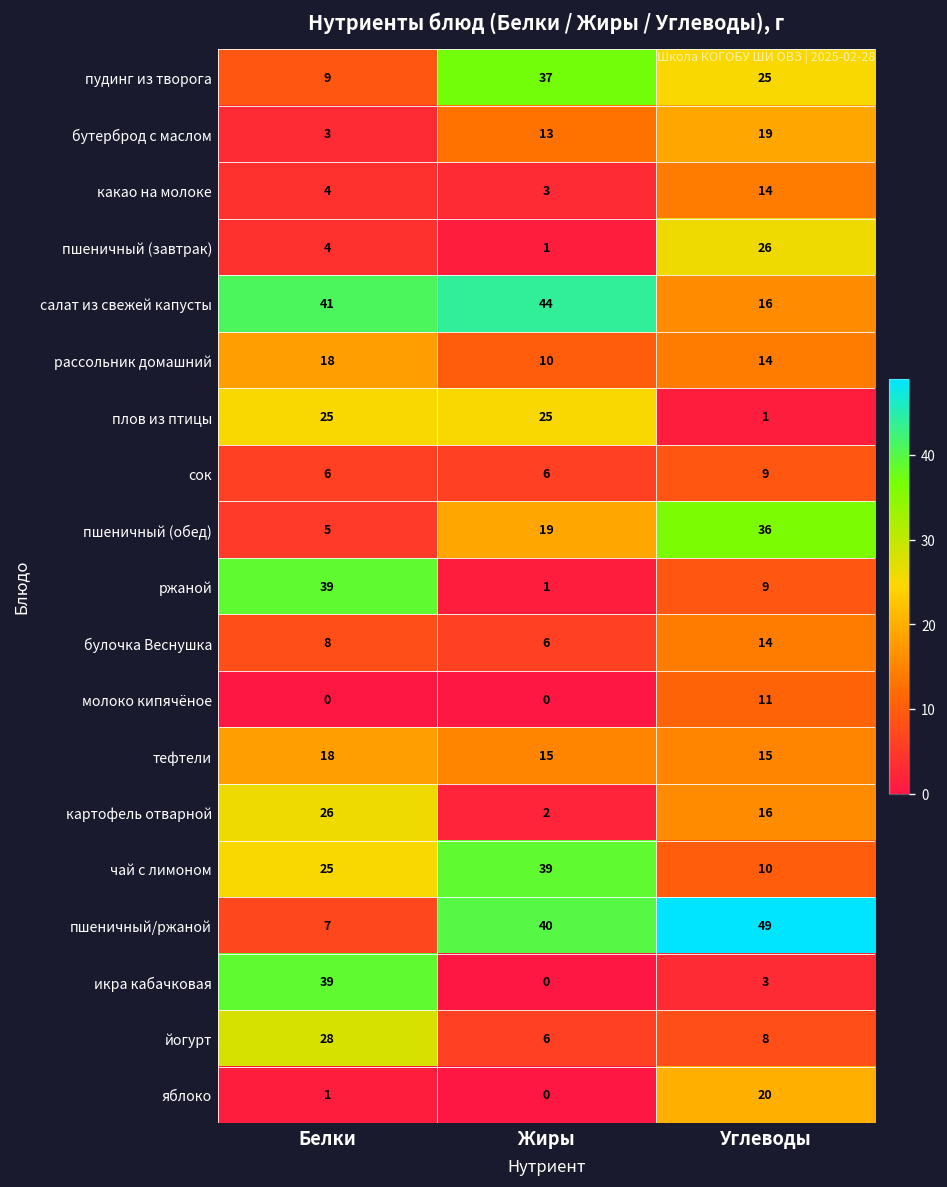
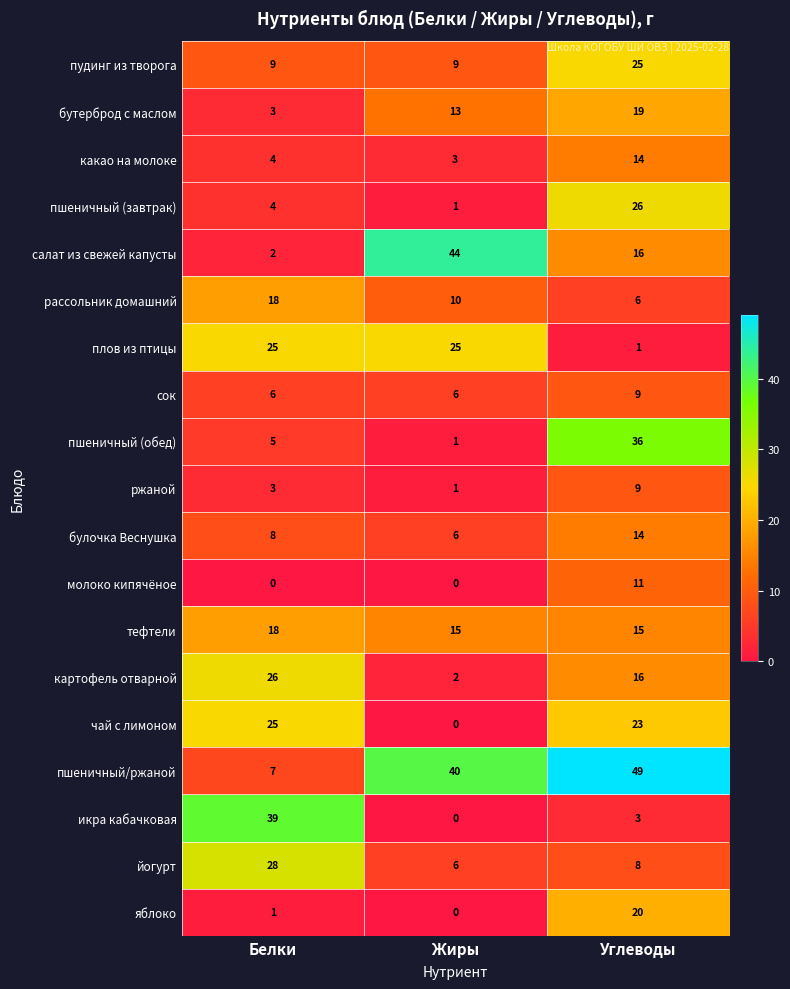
пудинг из творога, Жиры: 37 -> 9
салат из свежей капусты, Белки: 41 -> 2
рассольник домашний, Углеводы: 14 -> 6
пшеничный (обед), Жиры: 19 -> 1
ржаной, Белки: 39 -> 3
чай с лимоном, Жиры: 39 -> 0
чай с лимоном, Углеводы: 10 -> 23
